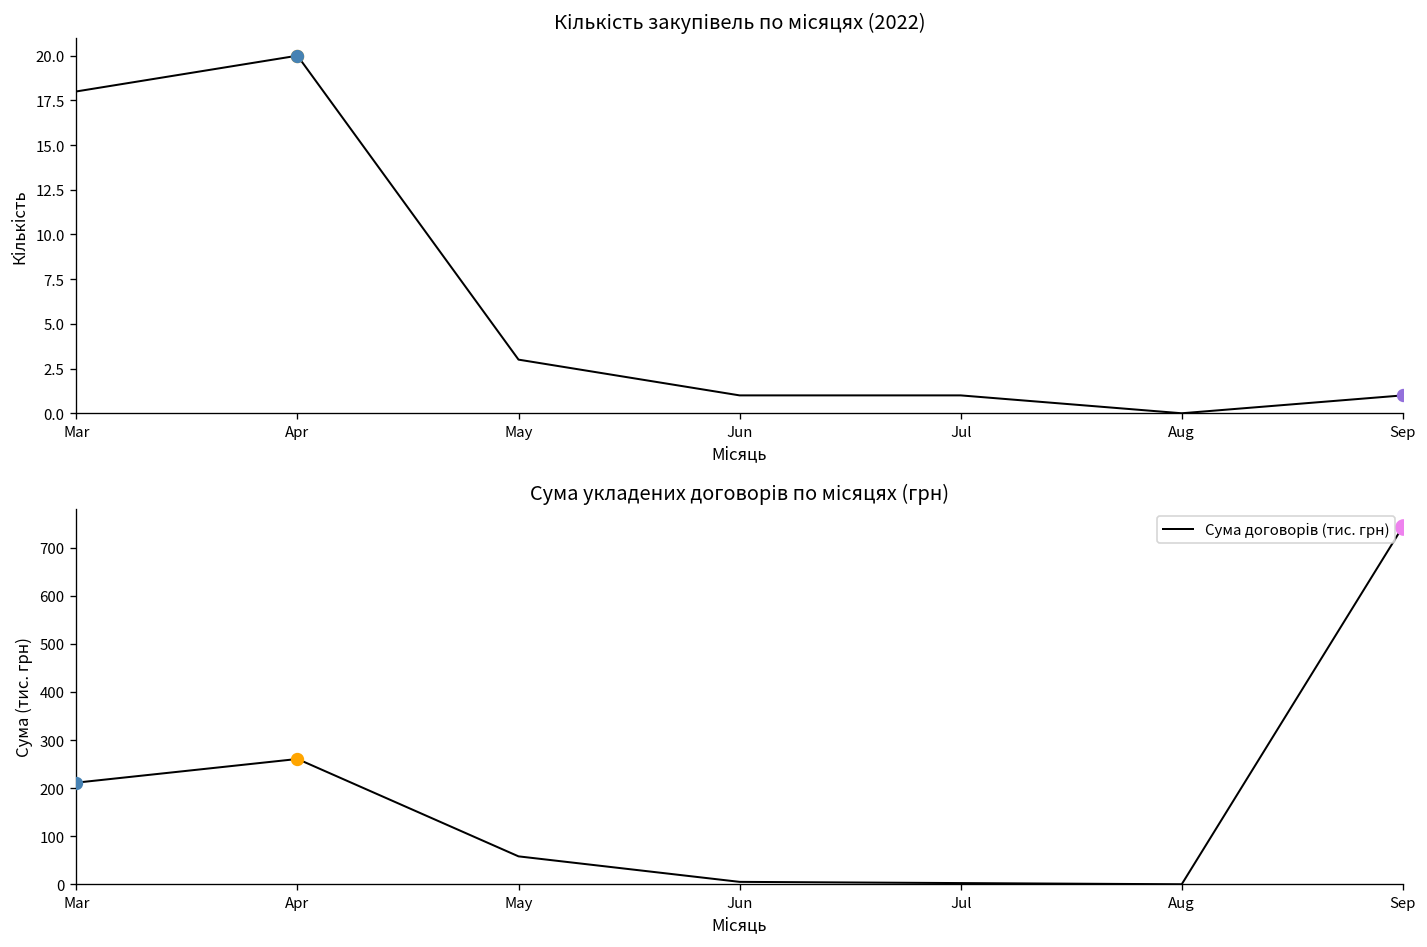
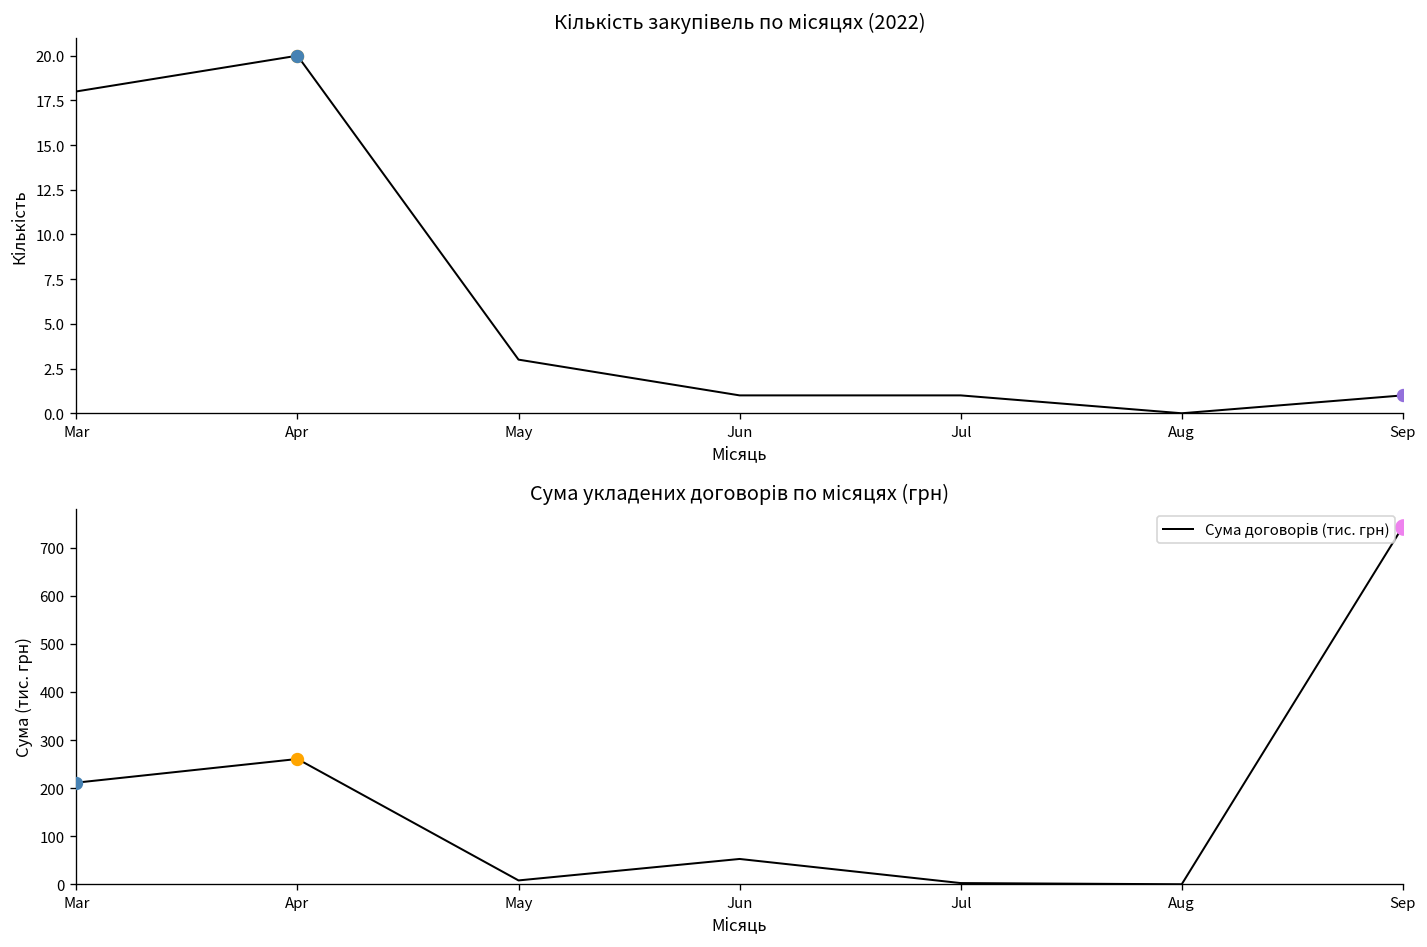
Сума укладених договорів по місяцях (грн), Сума договорів (тис. грн), May: 60 -> 10
Сума укладених договорів по місяцях (грн), Сума договорів (тис. грн), Jun: 10 -> 50
